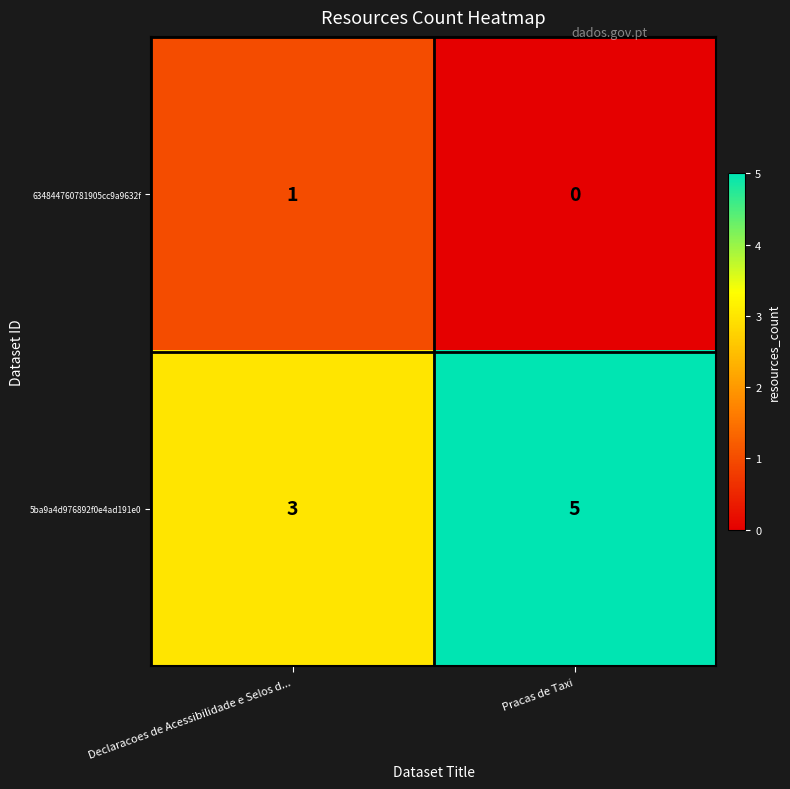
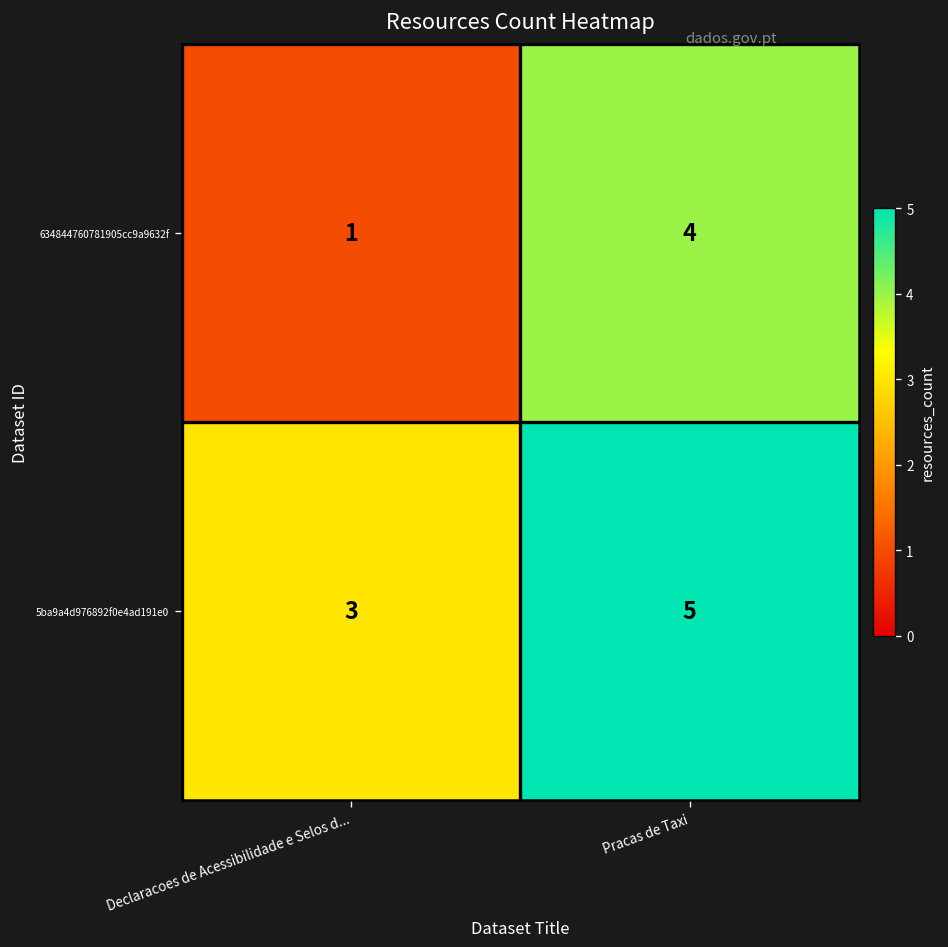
634844760781905cc9a9632f, Pracas de Taxi: 0 -> 4
